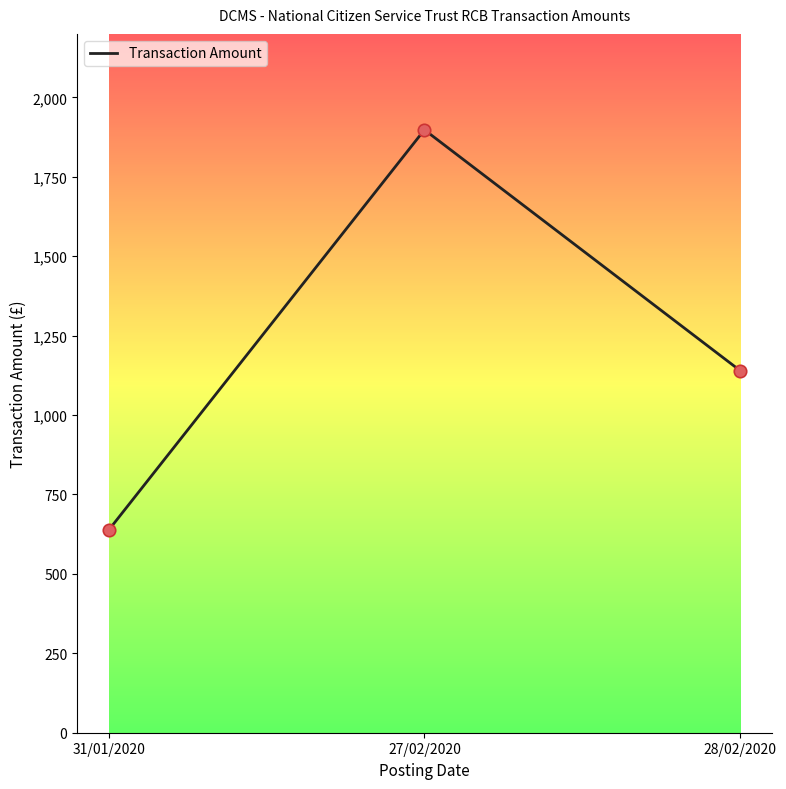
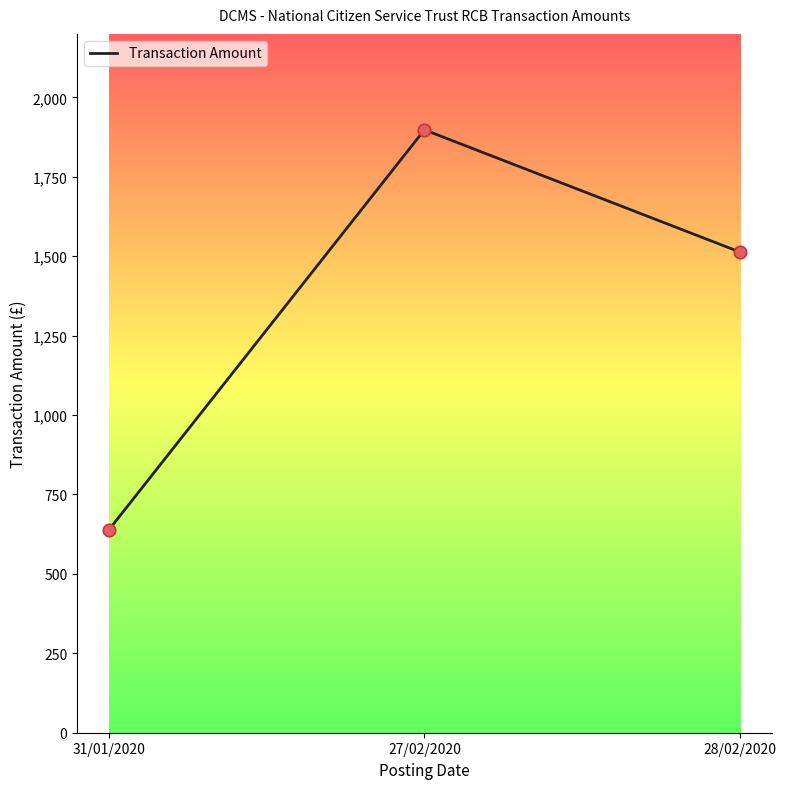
28/02/2020: 1,140 -> 1,510
